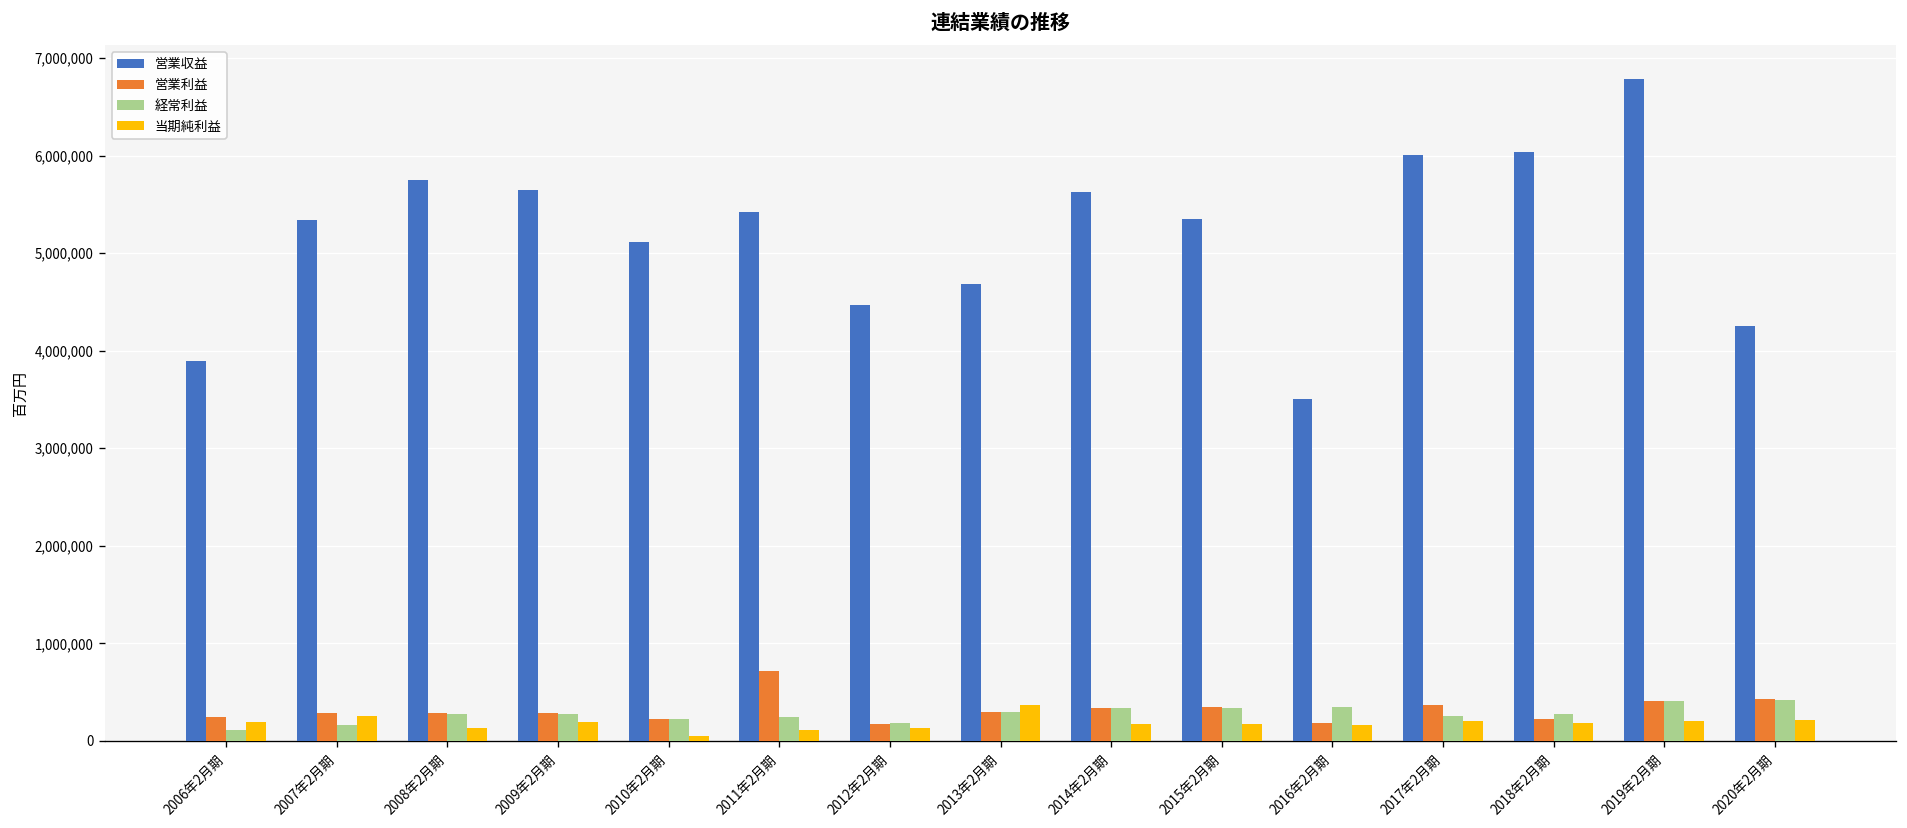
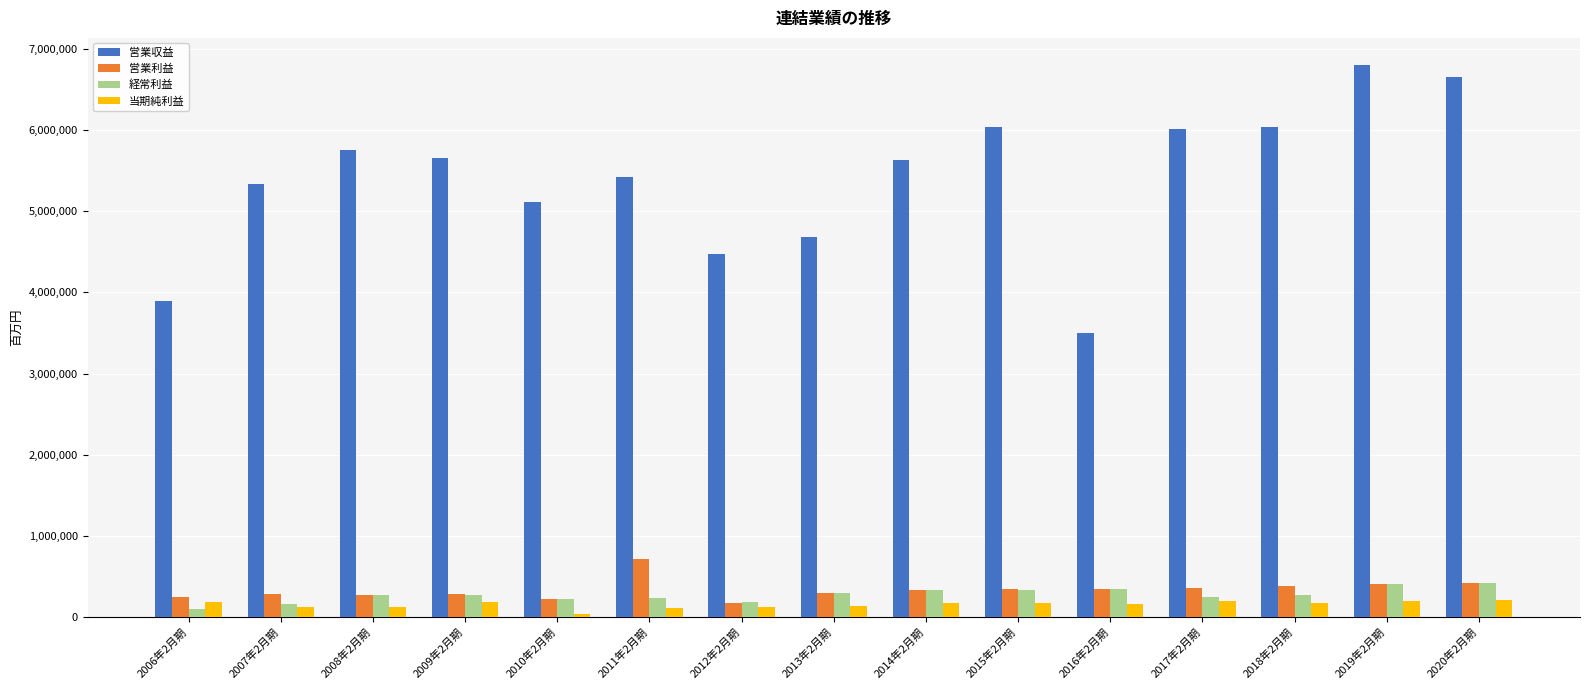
当期純利益, 2007年2月期: 300,000 -> 100,000
当期純利益, 2013年2月期: 400,000 -> 100,000
営業収益, 2015年2月期: 5,400,000 -> 6,000,000
営業利益, 2016年2月期: 200,000 -> 400,000
営業利益, 2018年2月期: 200,000 -> 400,000
営業収益, 2020年2月期: 4,300,000 -> 6,600,000
